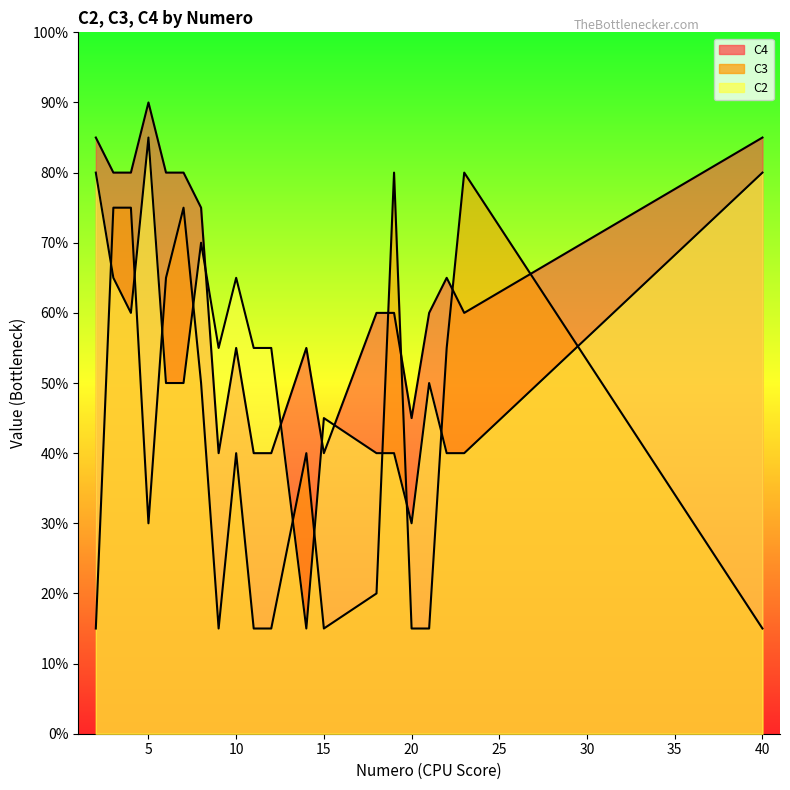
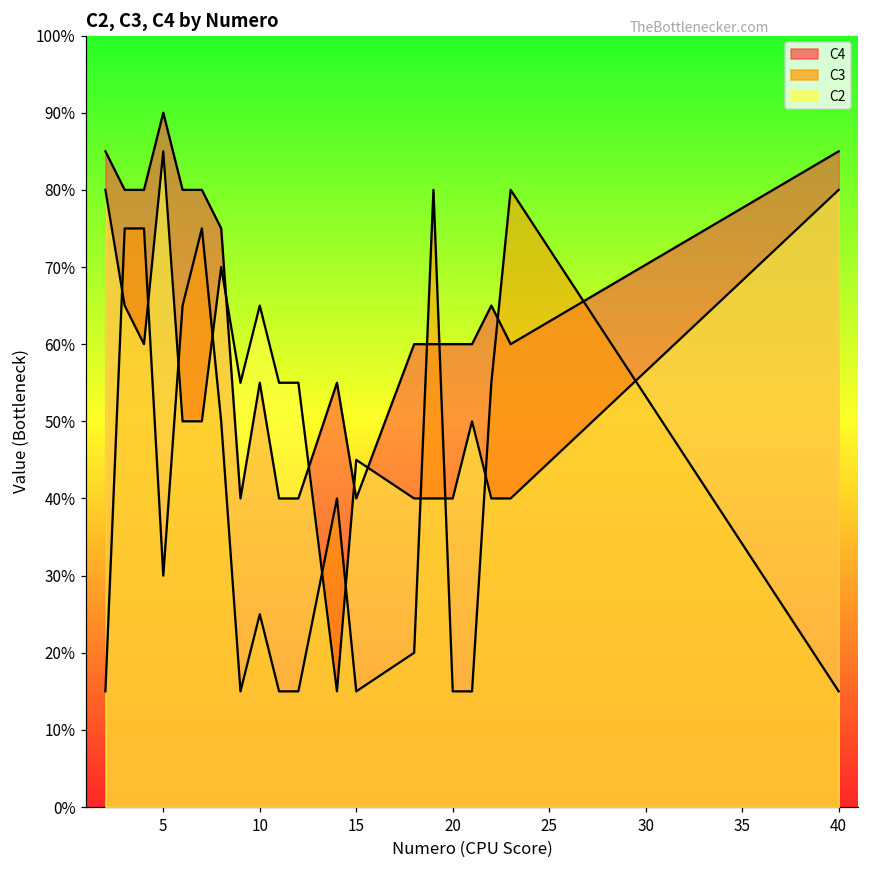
C3, 10: 40% -> 25%
C4, 20: 45% -> 60%
C2, 20: 30% -> 40%
